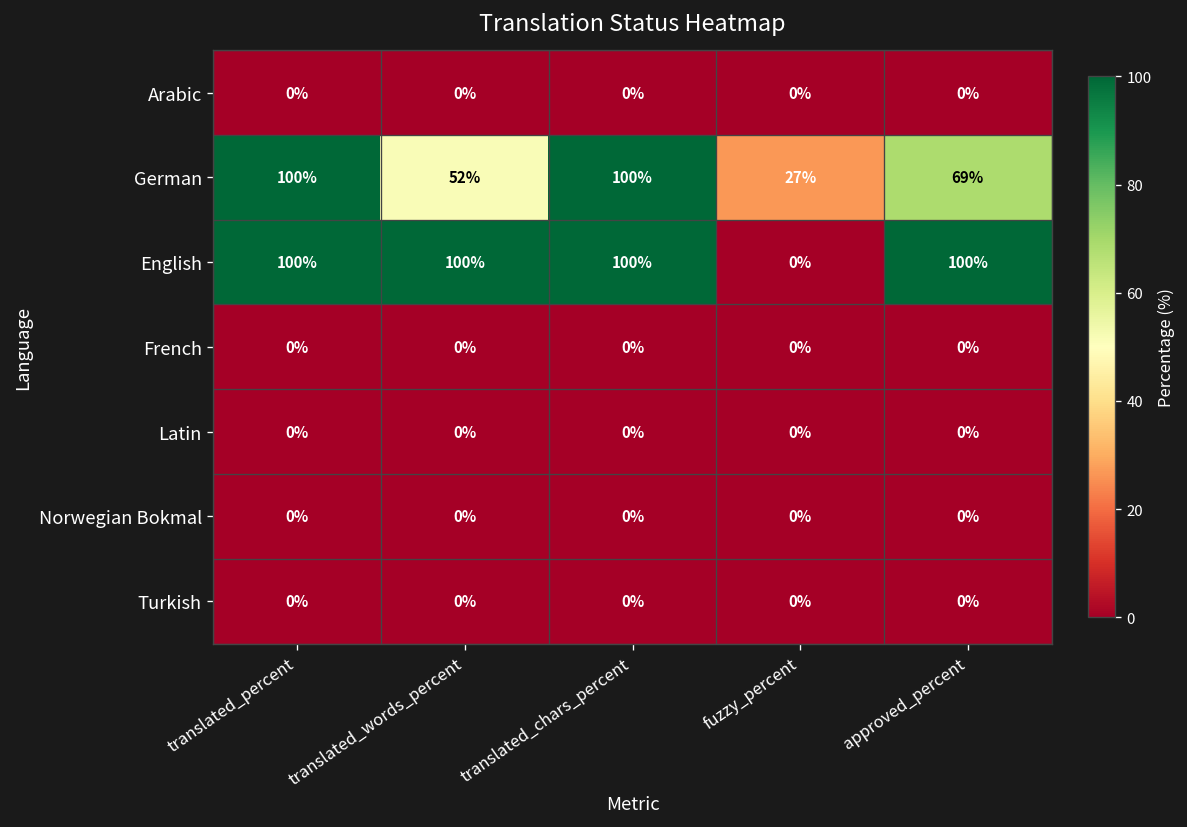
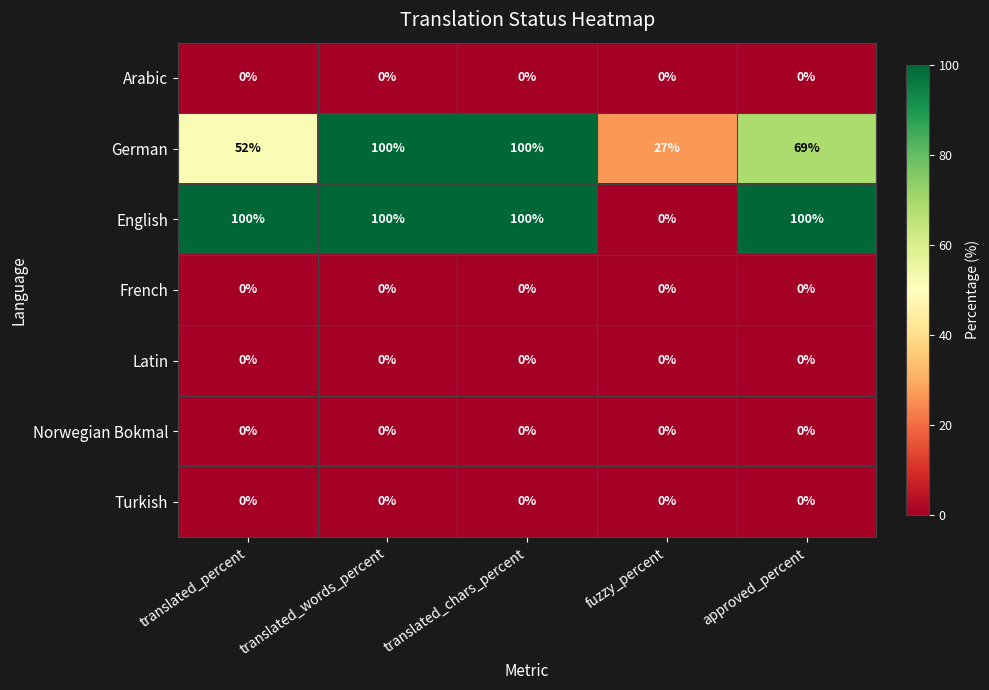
German, translated_percent: 100% -> 52%
German, translated_words_percent: 52% -> 100%
